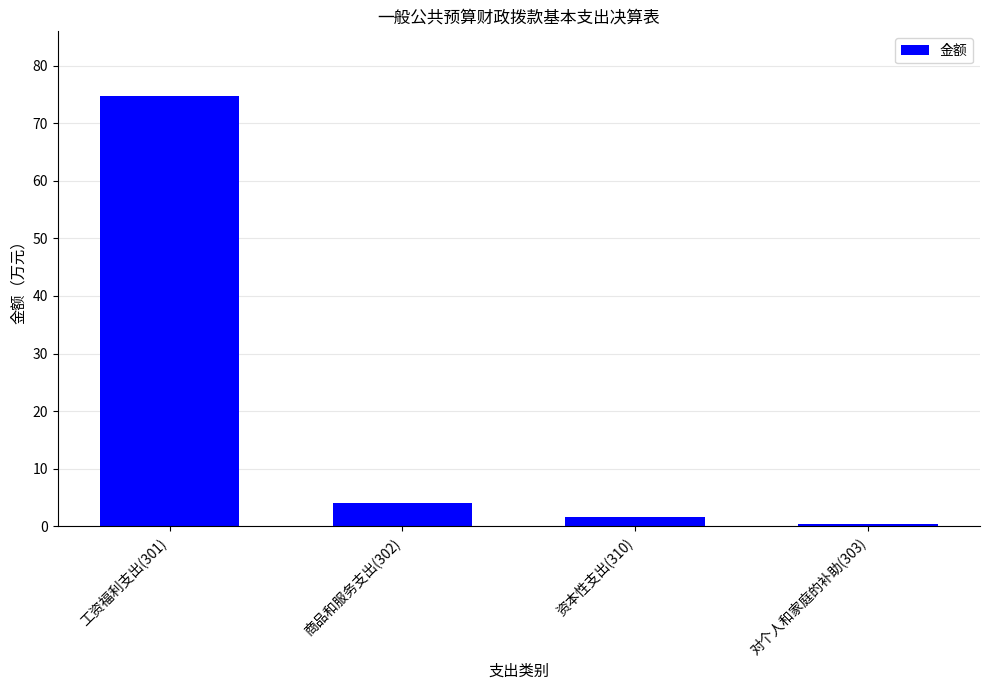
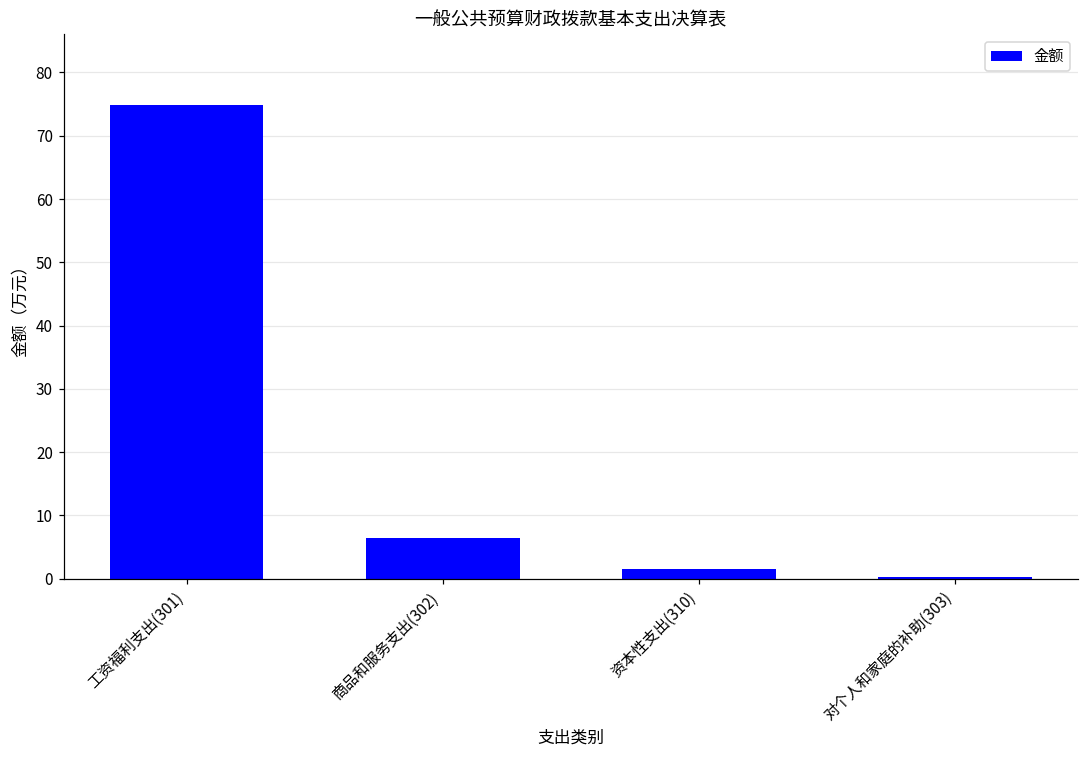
商品和服务支出(302): 4 -> 6
